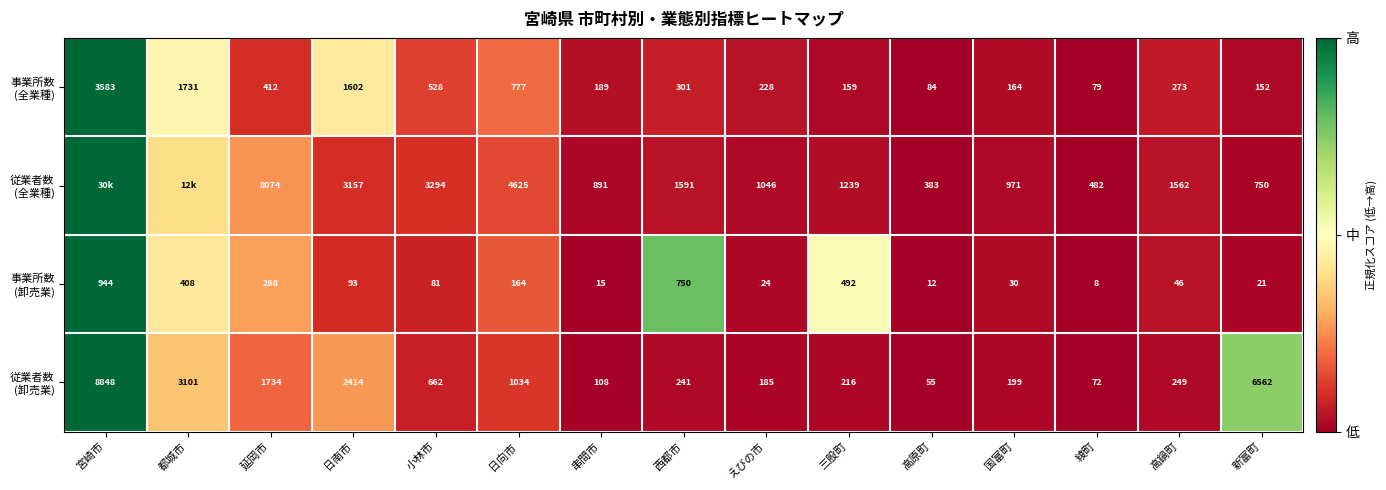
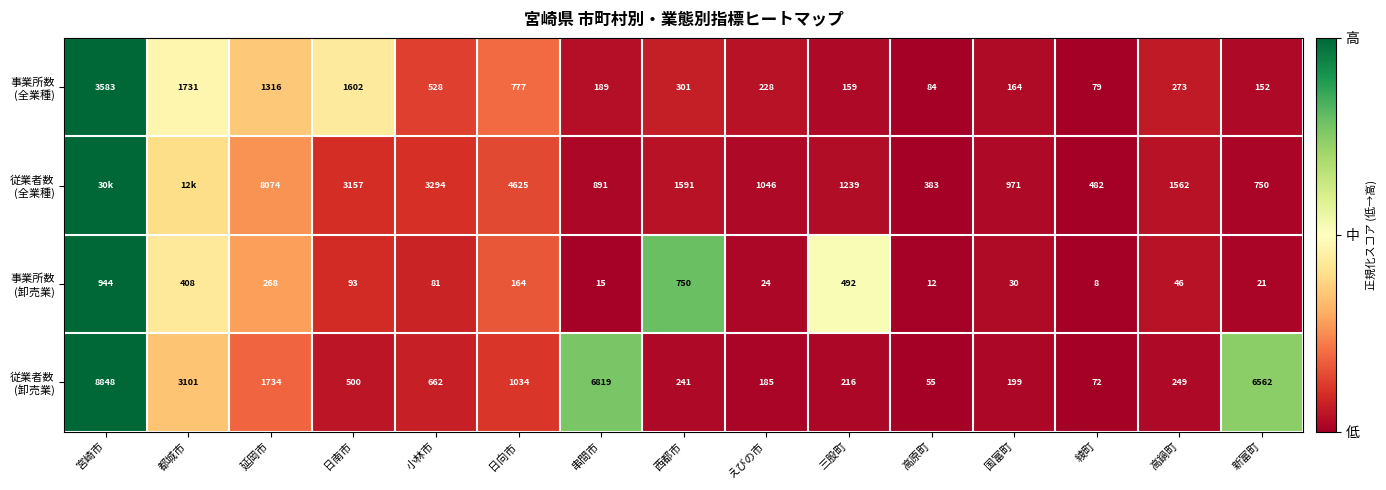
事業所数 (全業種), 延岡市: 412 -> 1316
従業者数 (卸売業), 日南市: 2414 -> 500
従業者数 (卸売業), 串間市: 108 -> 6819
